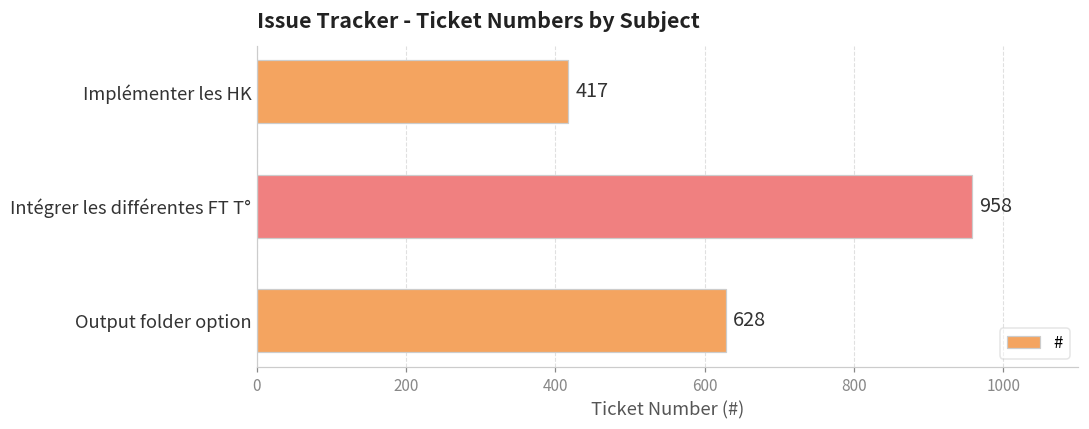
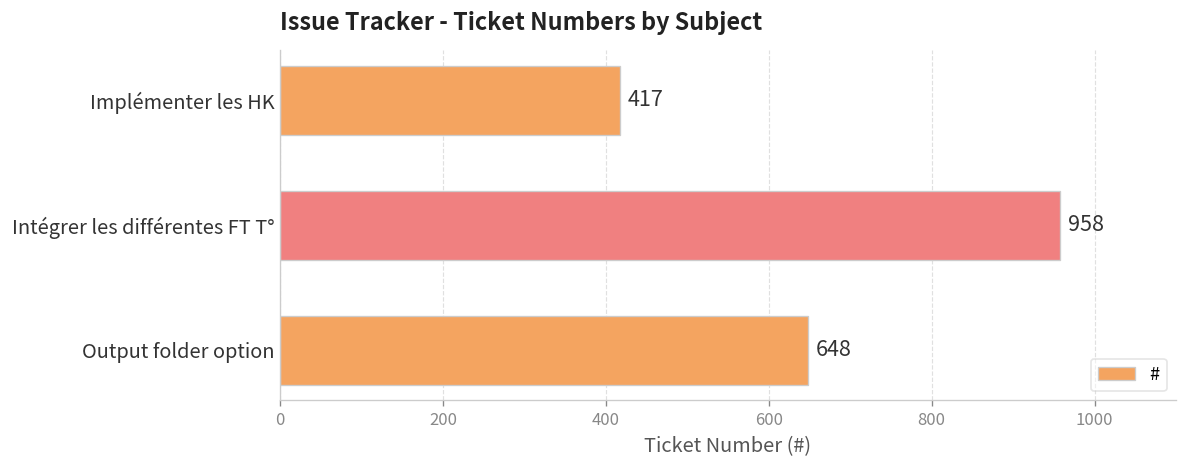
Output folder option: 628 -> 648
